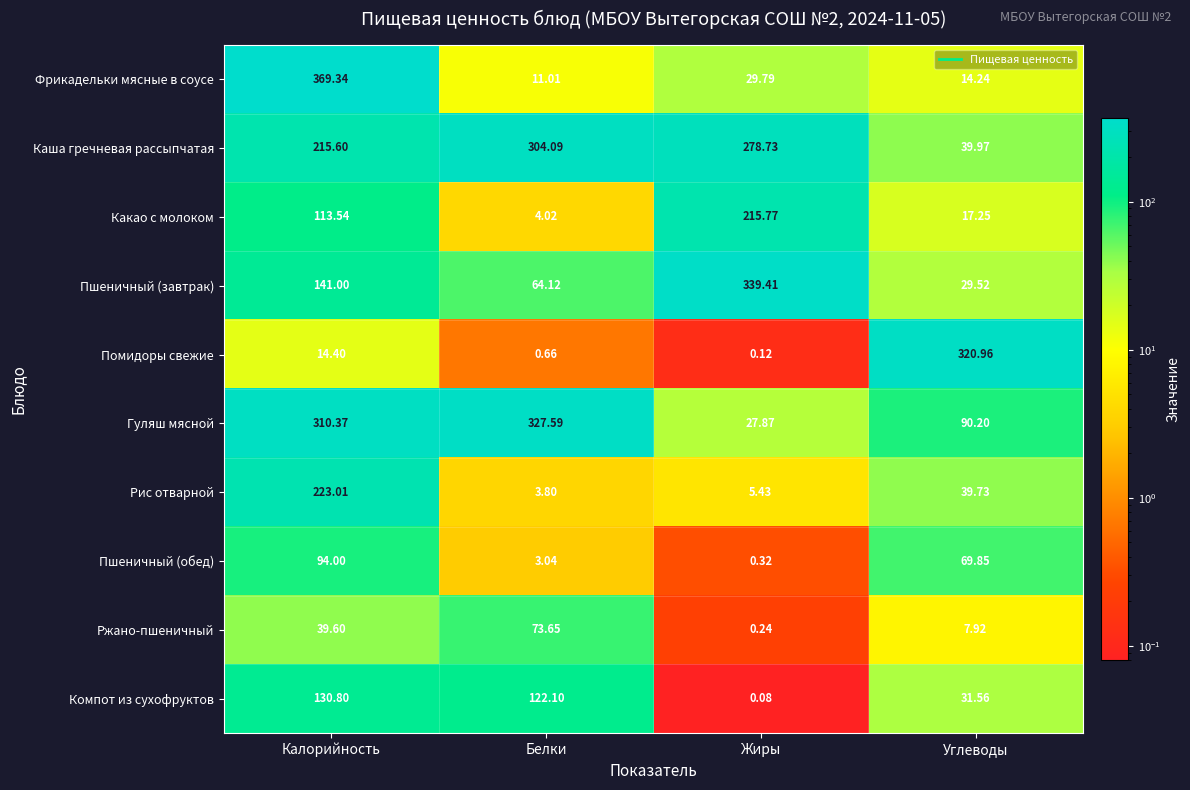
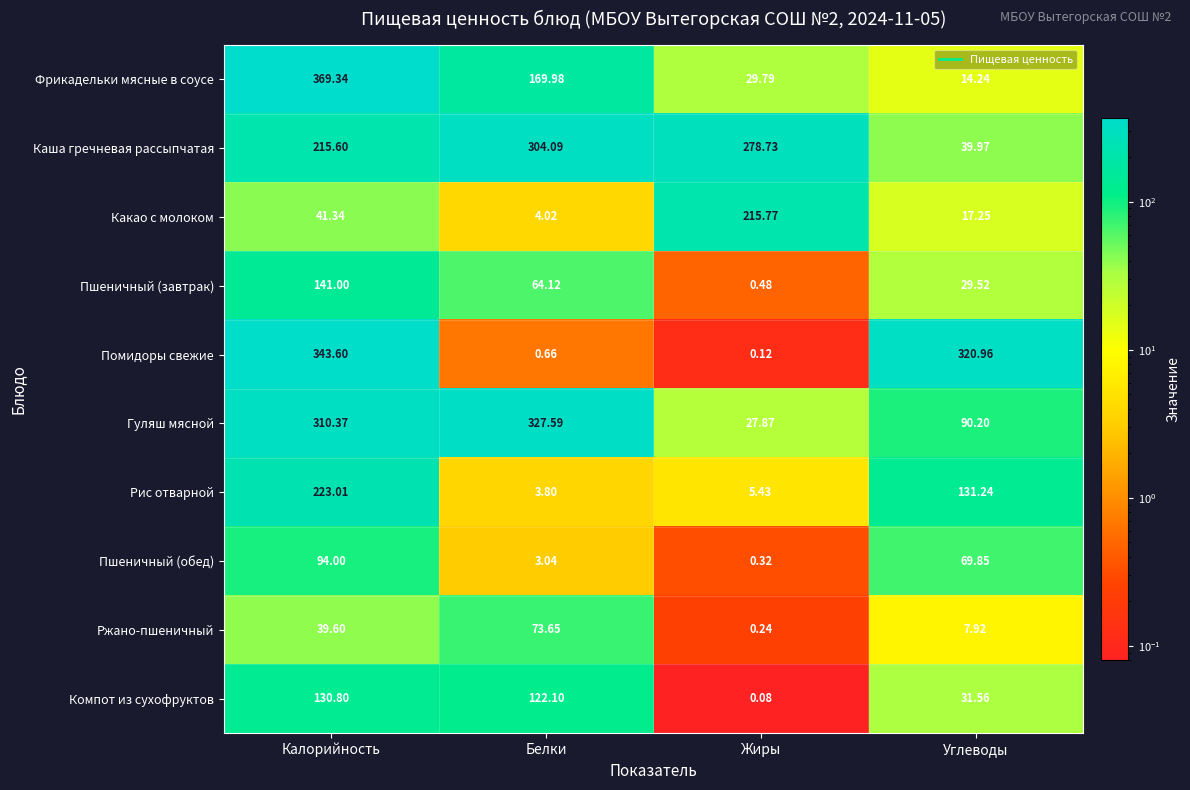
Фрикадельки мясные в соусе, Белки: 11.01 -> 169.98
Какао с молоком, Калорийность: 113.54 -> 41.34
Пшеничный (завтрак), Жиры: 339.41 -> 0.48
Помидоры свежие, Калорийность: 14.40 -> 343.60
Рис отварной, Углеводы: 39.73 -> 131.24
